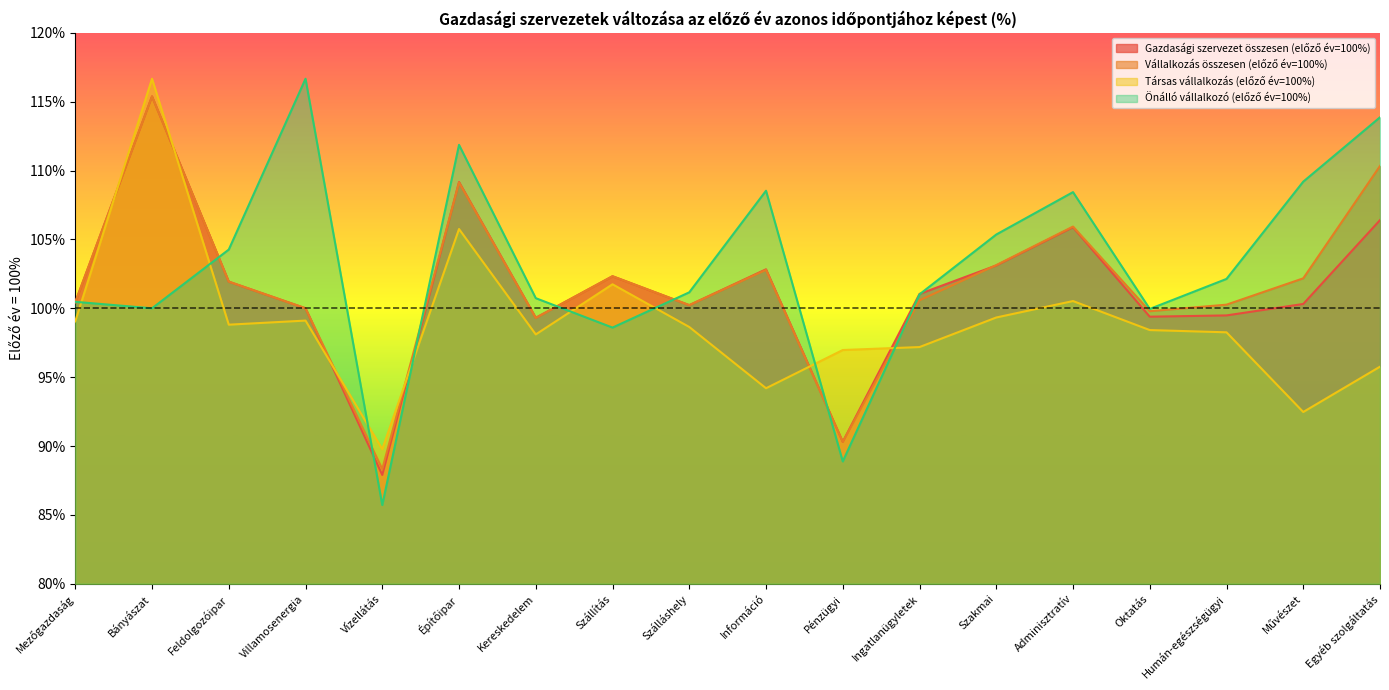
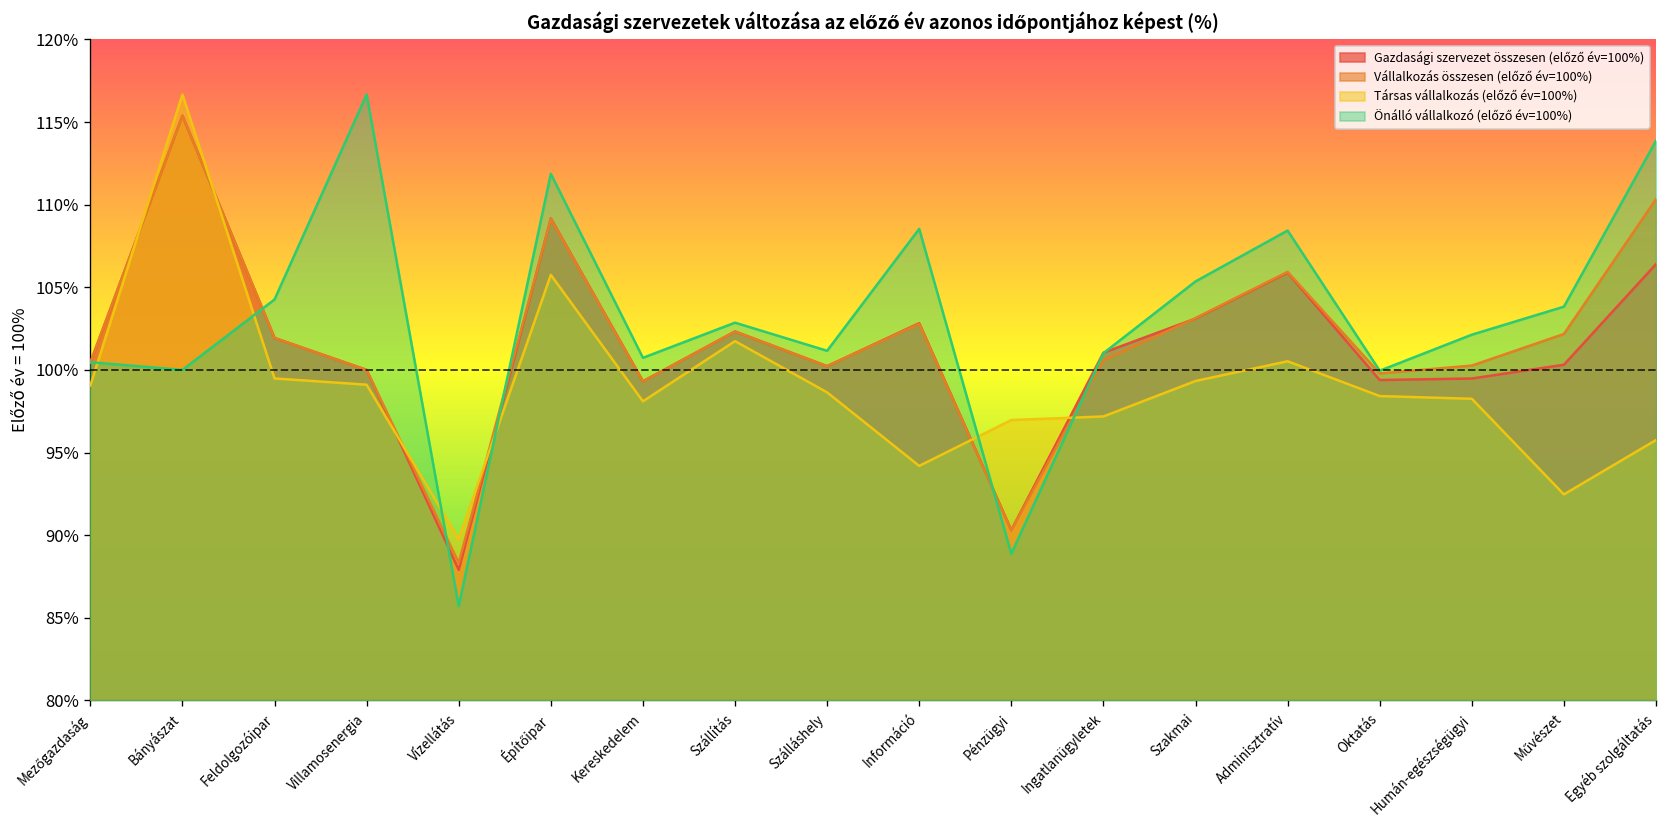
Társas vállalkozás (előző év=100%), Feldolgozóipar: 98.8% -> 99.5%
Önálló vállalkozó (előző év=100%), Szállítás: 98.6% -> 102.9%
Önálló vállalkozó (előző év=100%), Művészet: 109.2% -> 103.8%
